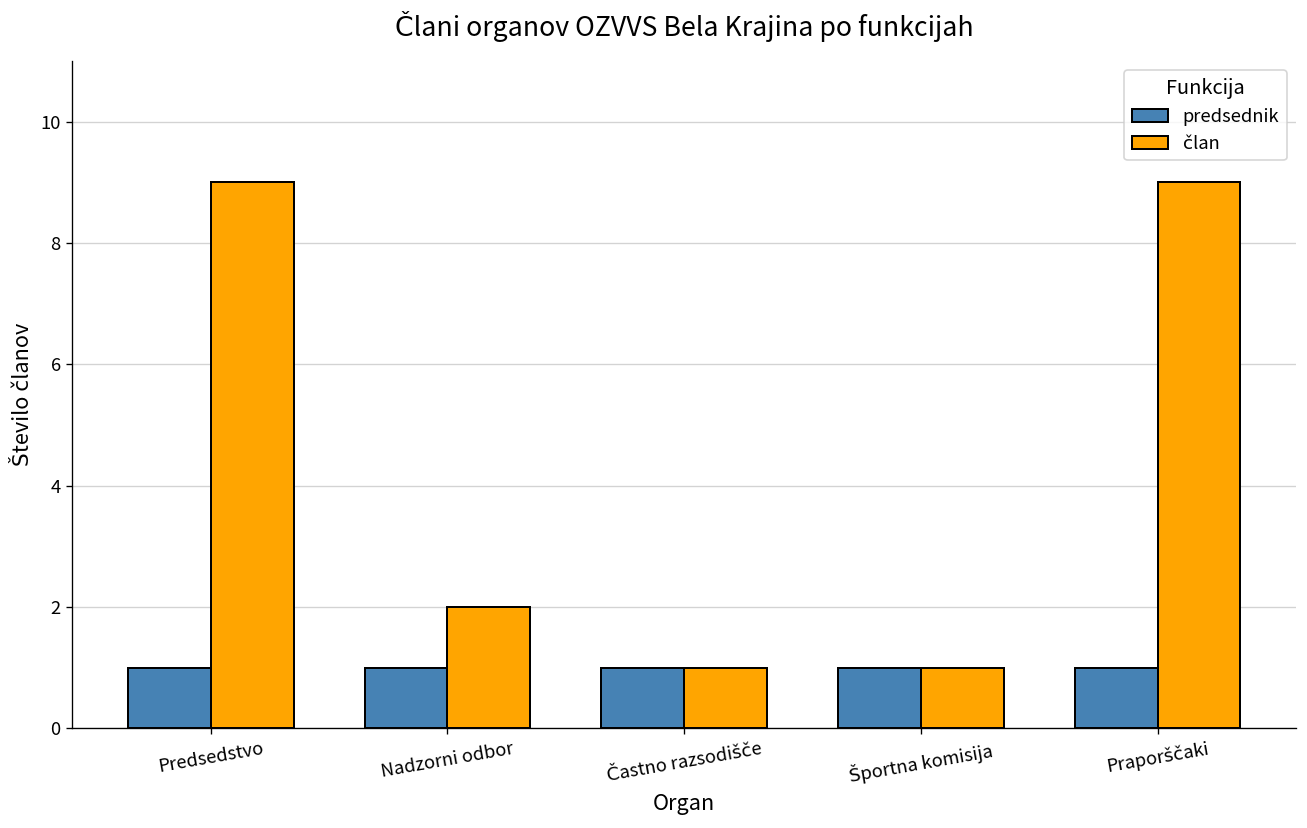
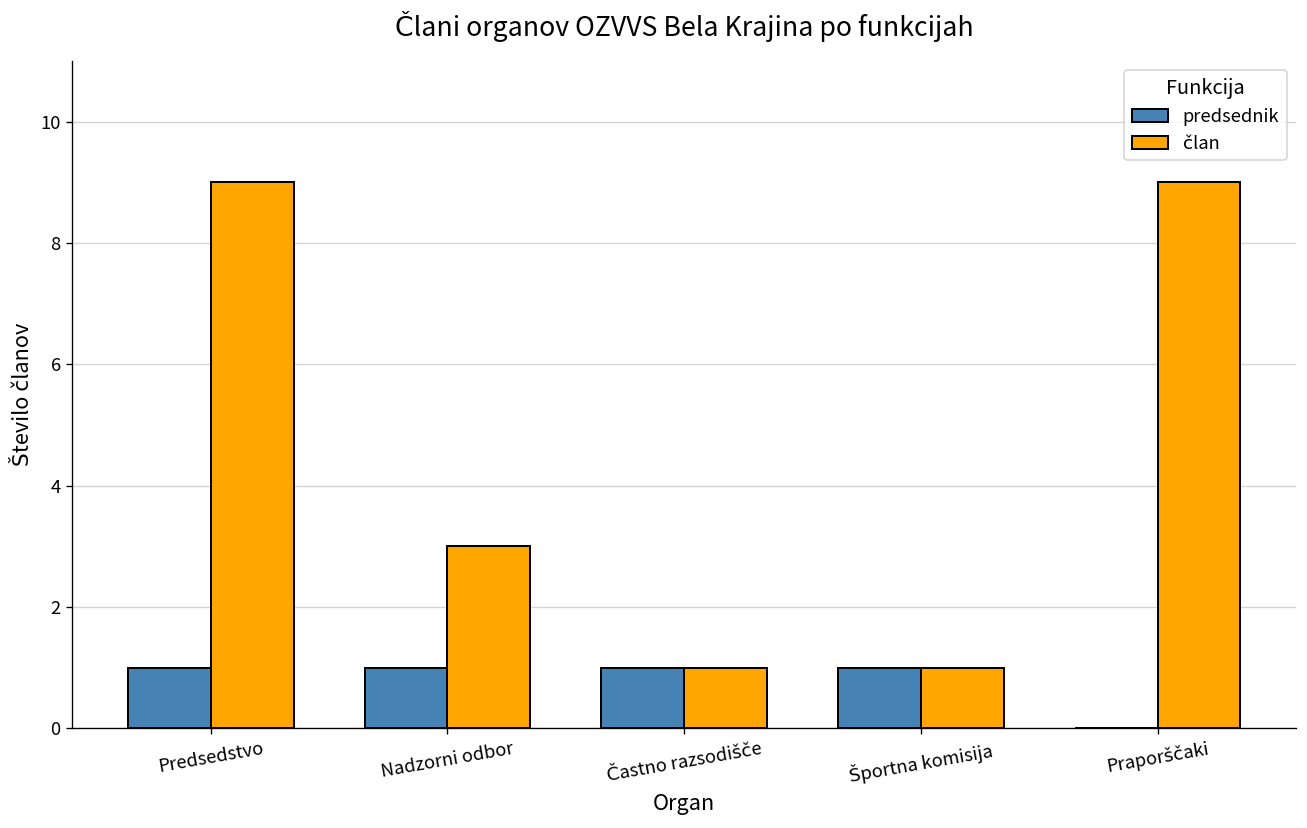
član, Nadzorni odbor: 2 -> 3
predsednik, Praporščaki: 1 -> 0
